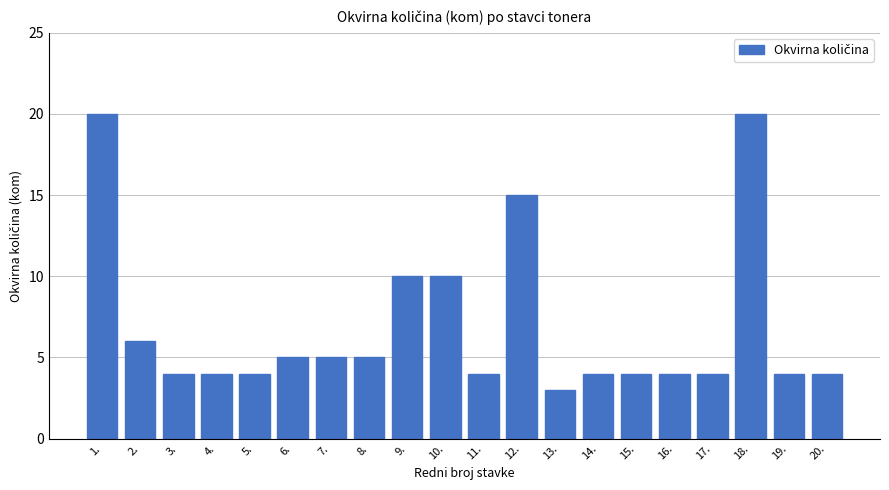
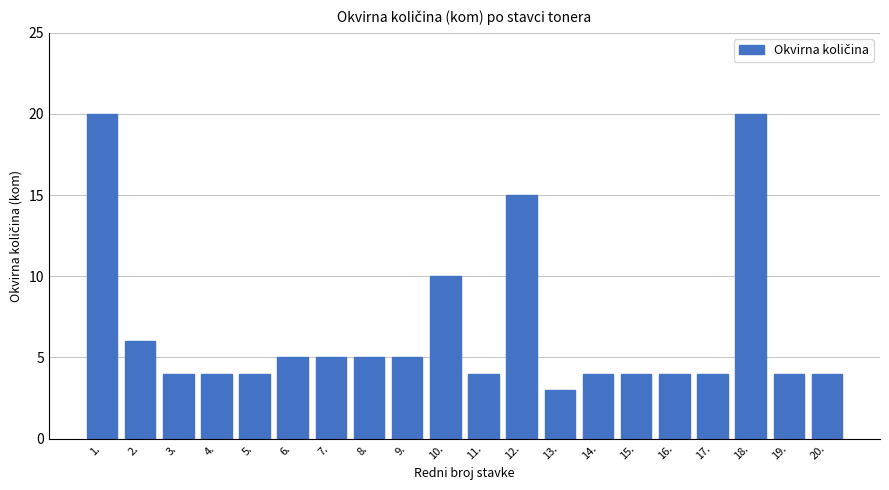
9.: 10 -> 5
